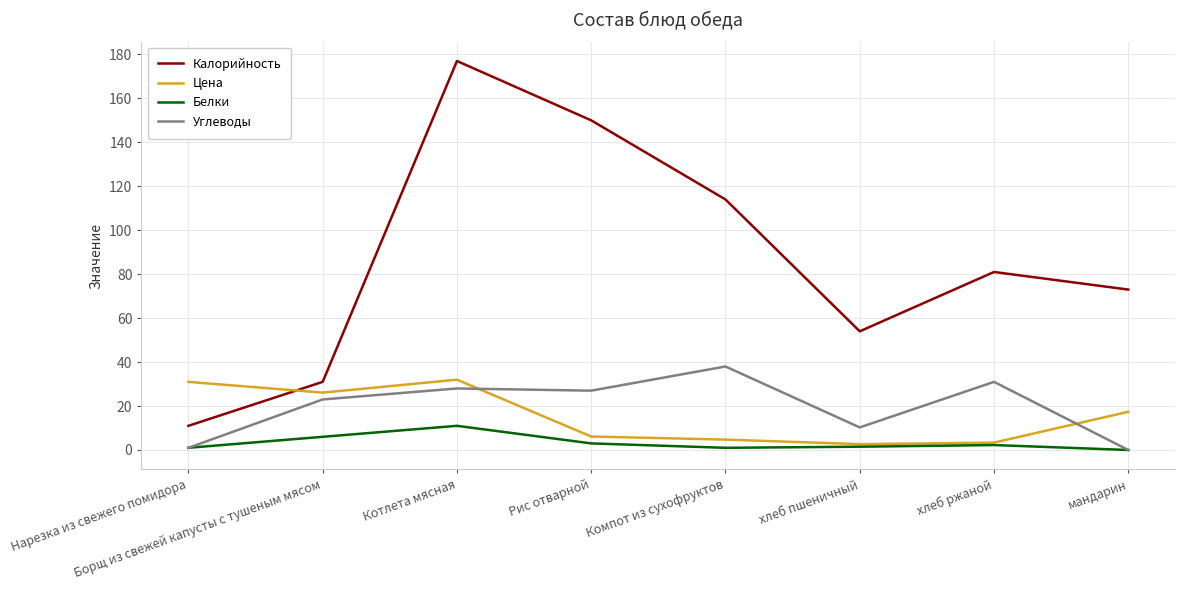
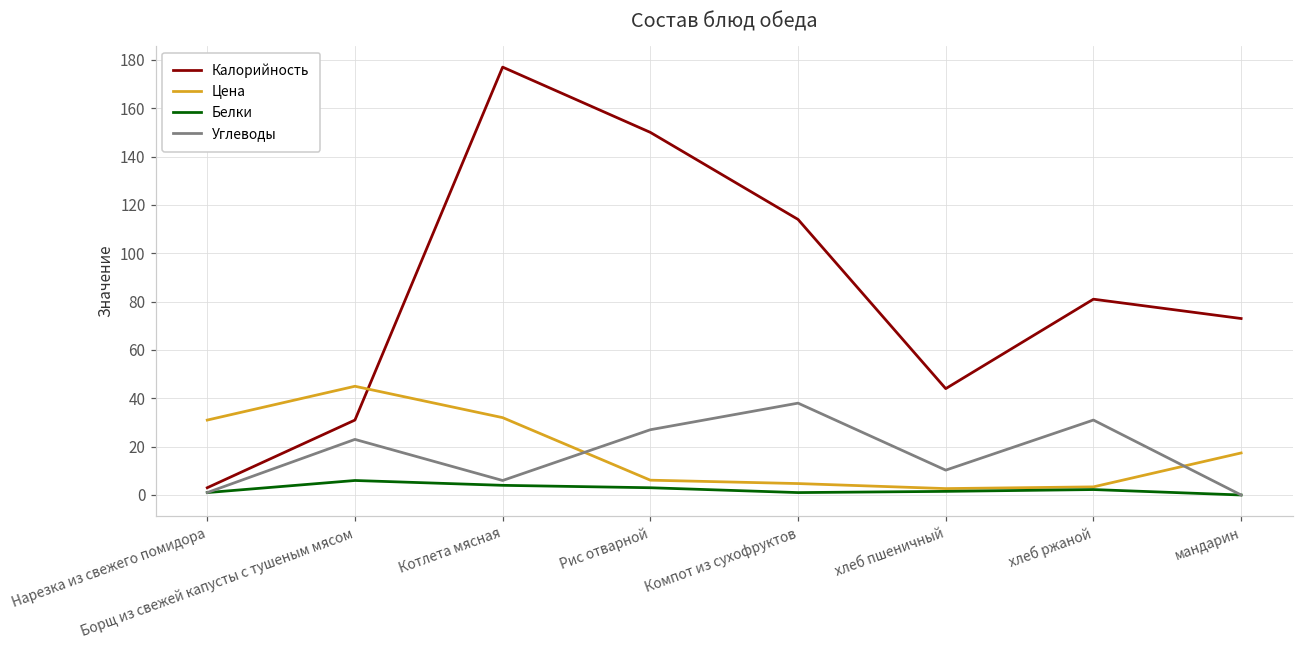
Калорийность, Нарезка из свежего помидора: 11 -> 3
Цена, Борщ из свежей капусты с тушеным мясом: 26 -> 45
Белки, Котлета мясная: 11 -> 4
Углеводы, Котлета мясная: 28 -> 6
Калорийность, хлеб пшеничный: 54 -> 44
